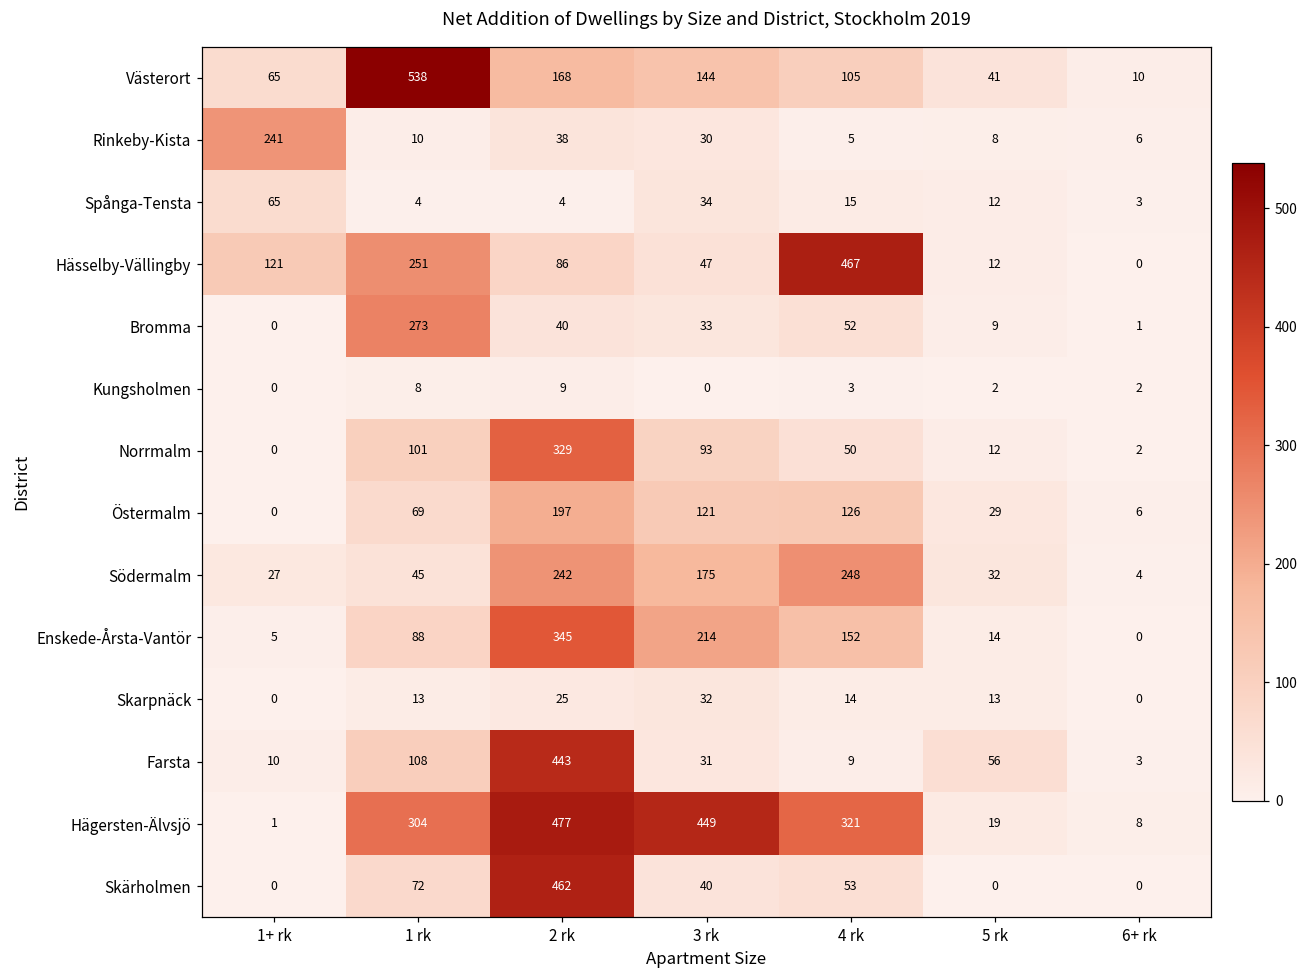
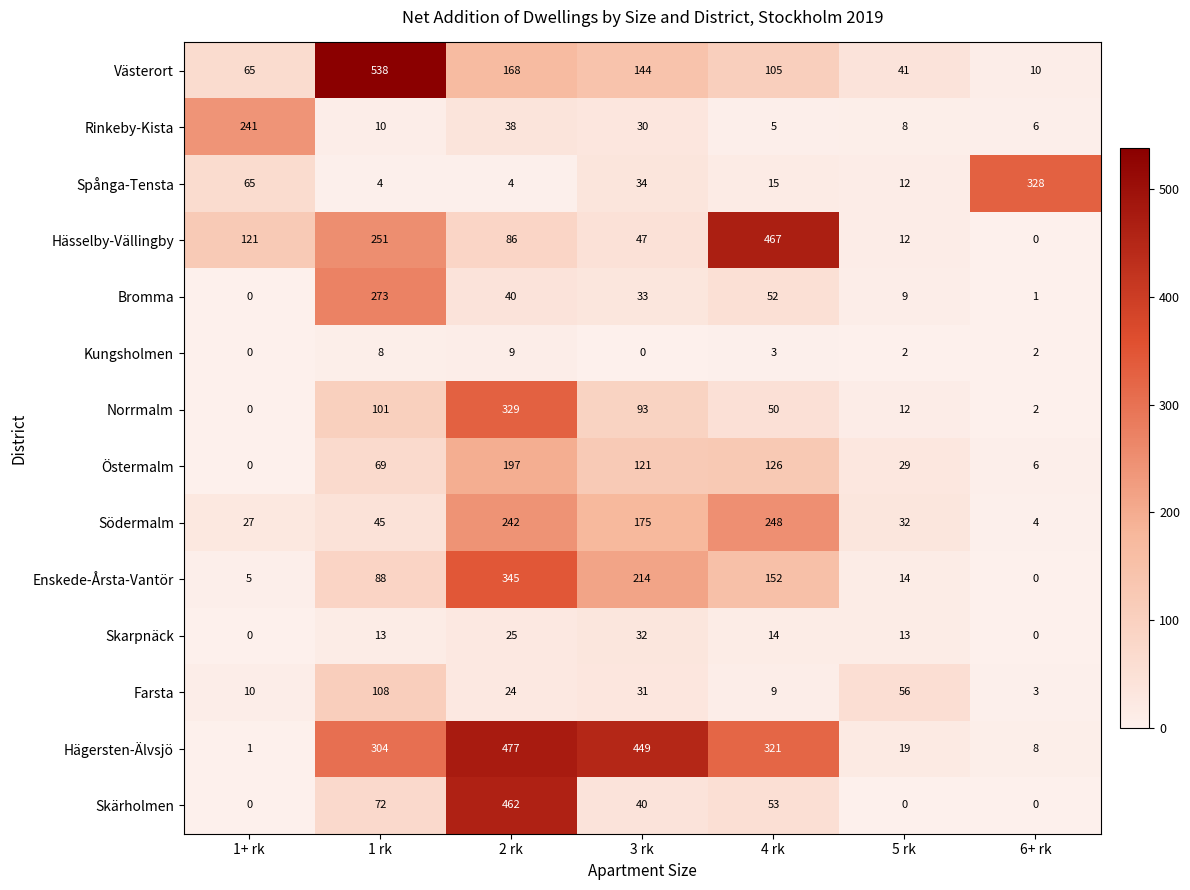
Spånga-Tensta, 6+ rk: 3 -> 328
Farsta, 2 rk: 443 -> 24
